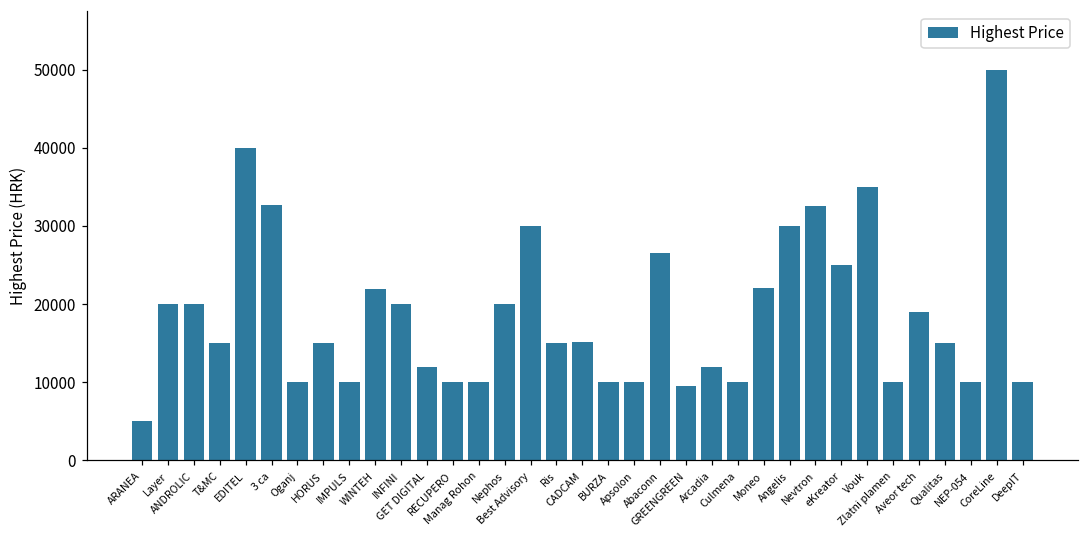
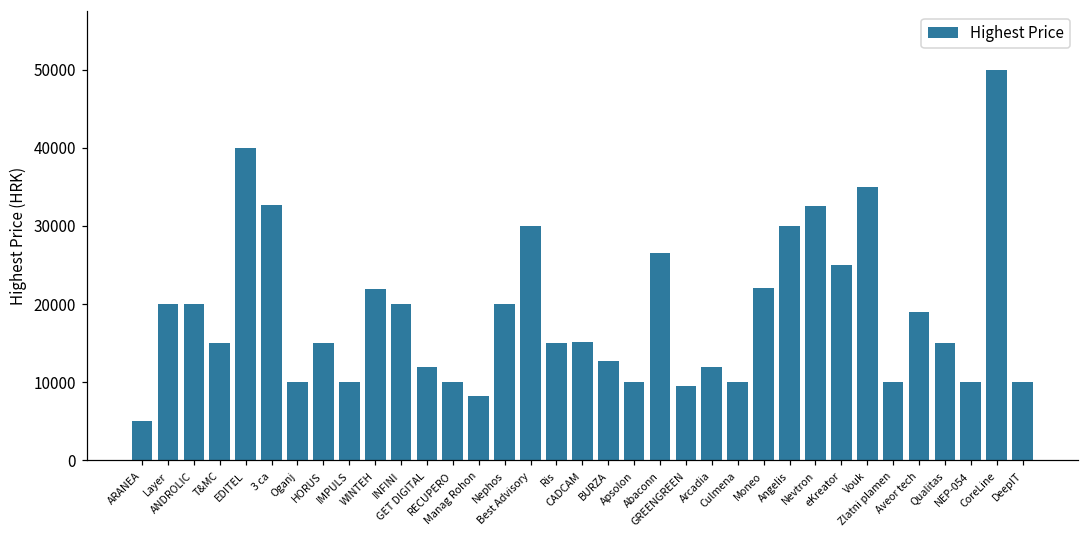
Manag Rohon: 10000 -> 8000
BURZA: 10000 -> 13000
